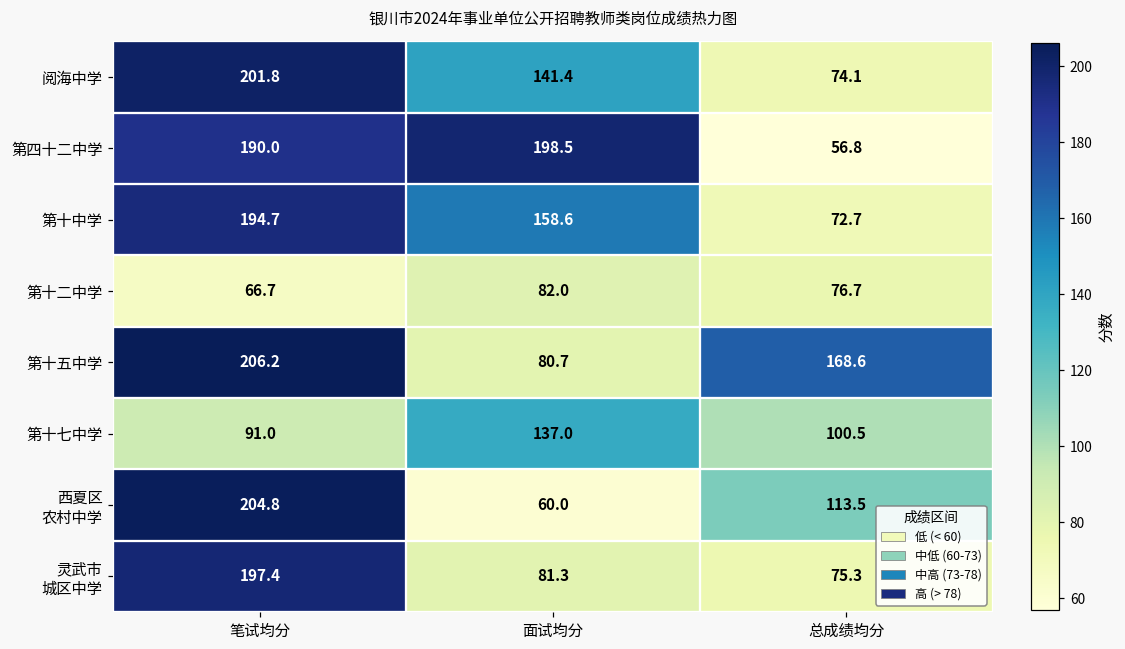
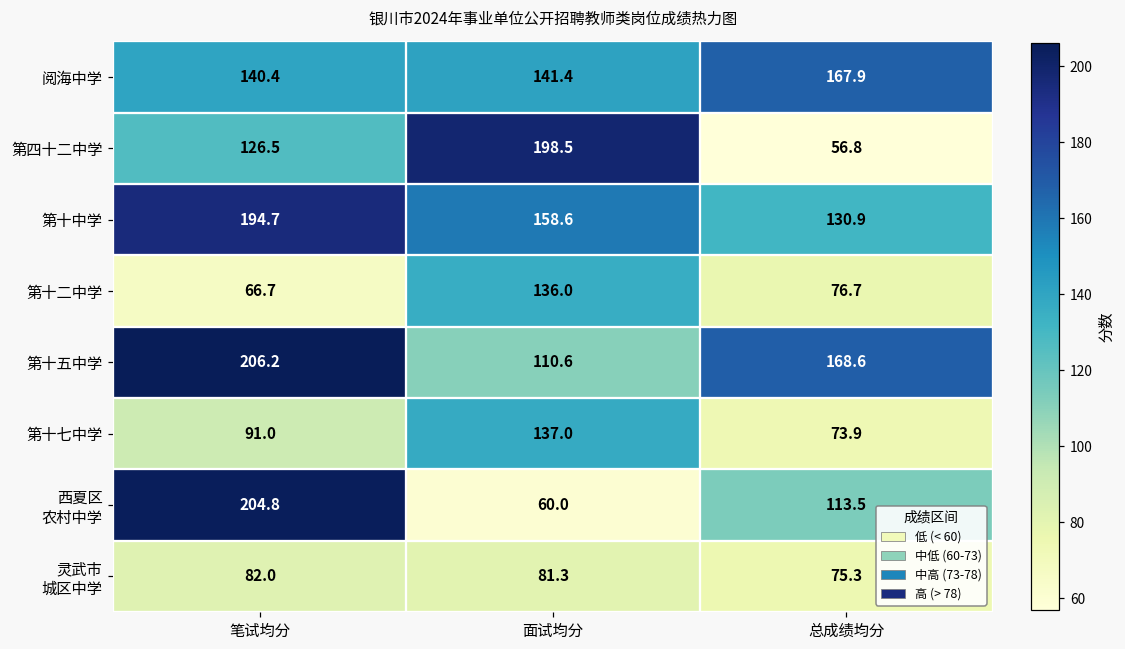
阅海中学, 笔试均分: 201.8 -> 140.4
阅海中学, 总成绩均分: 74.1 -> 167.9
第四十二中学, 笔试均分: 190.0 -> 126.5
第十中学, 总成绩均分: 72.7 -> 130.9
第十二中学, 面试均分: 82.0 -> 136.0
第十五中学, 面试均分: 80.7 -> 110.6
第十七中学, 总成绩均分: 100.5 -> 73.9
灵武市 城区中学, 笔试均分: 197.4 -> 82.0
